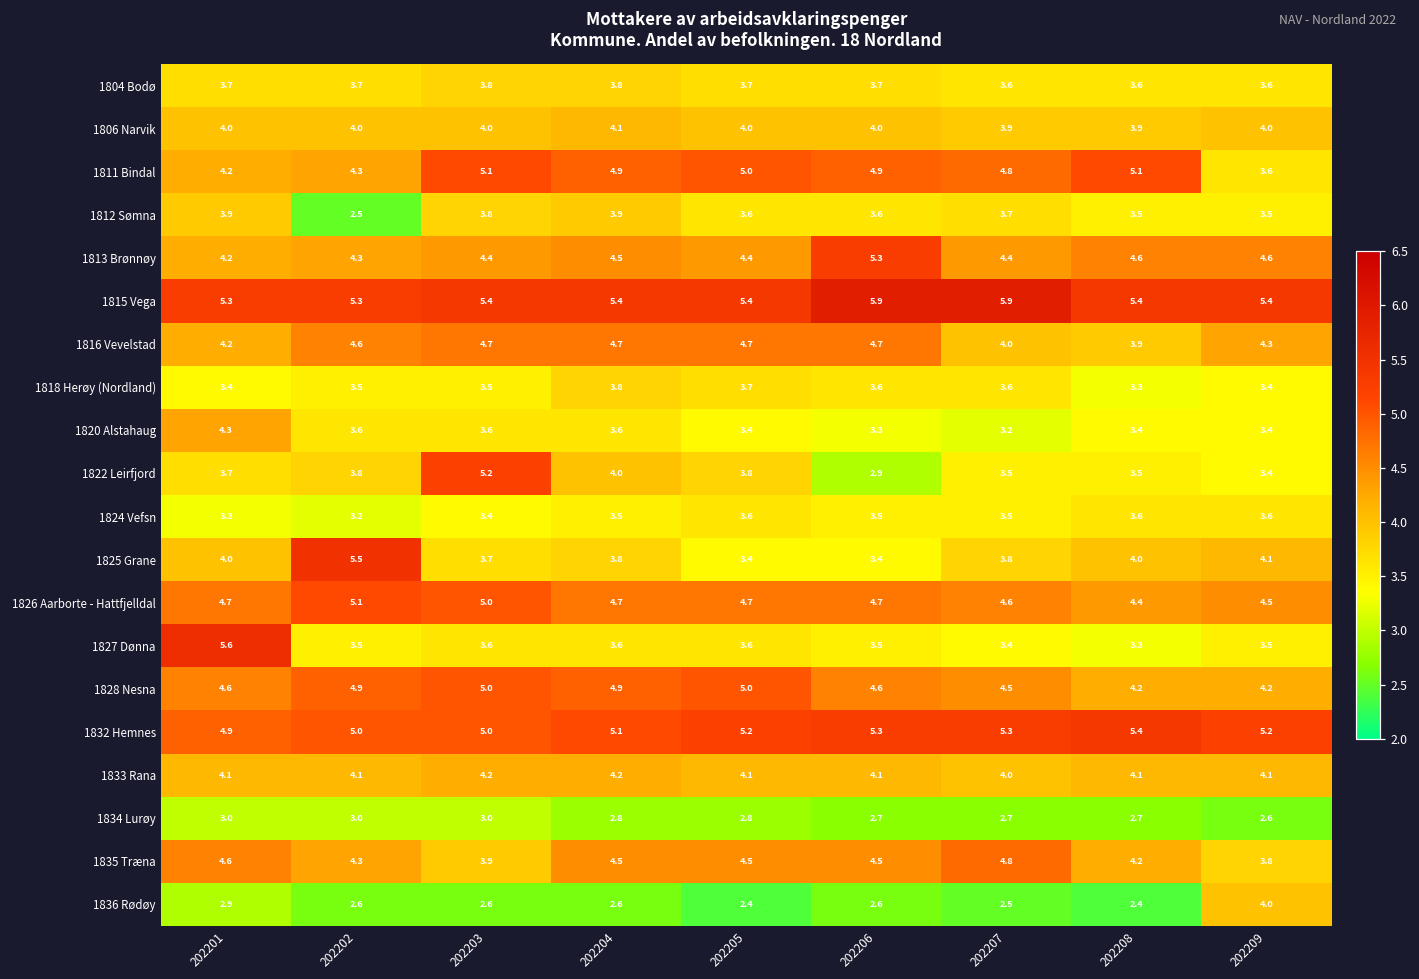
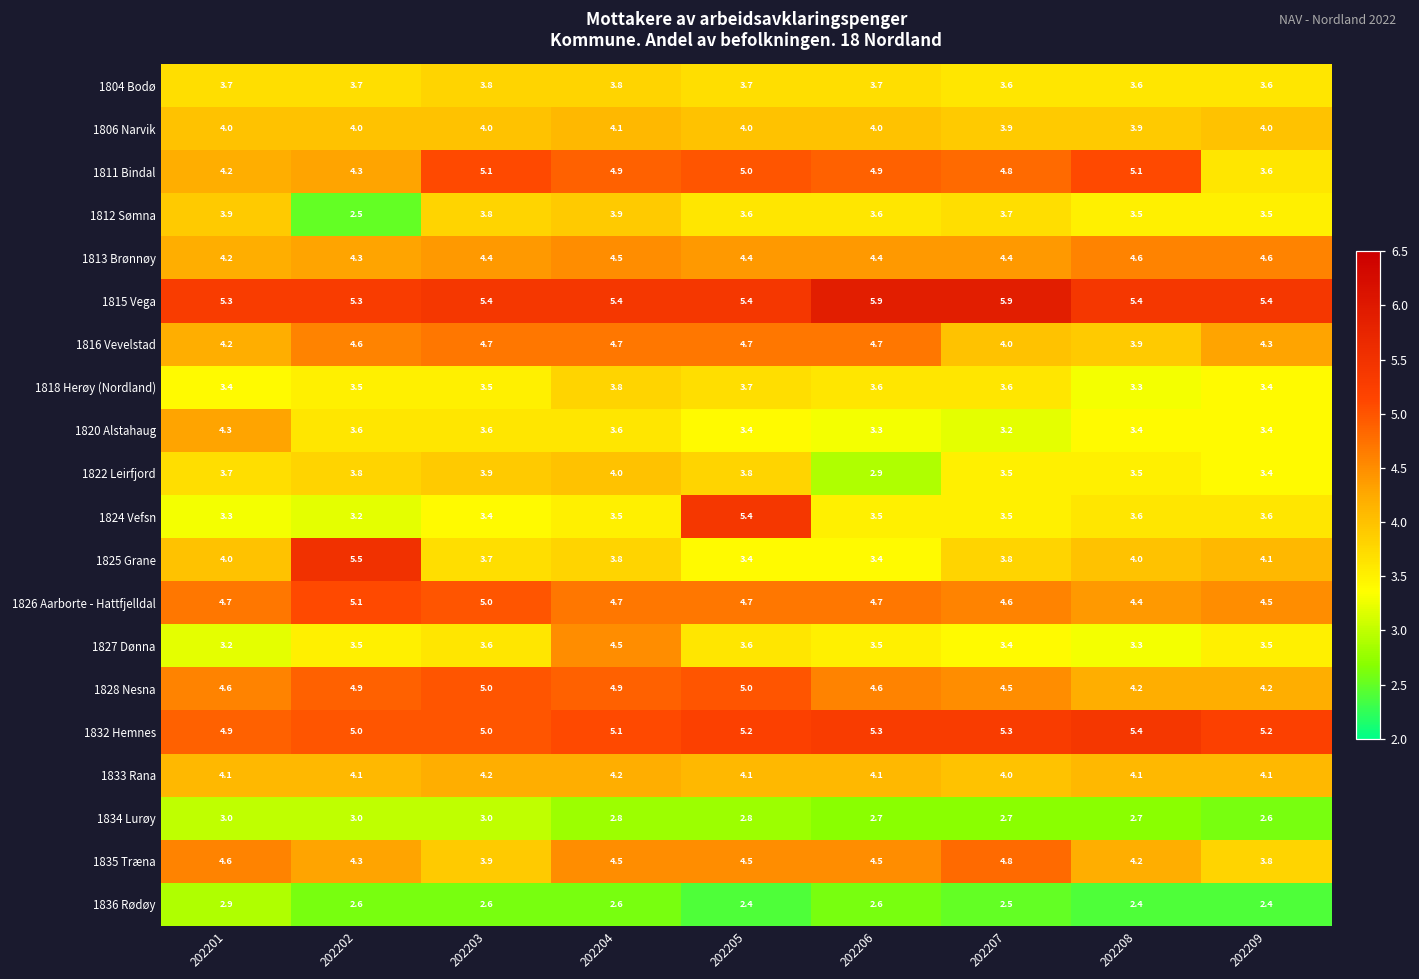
1813 Brønnøy, 202206: 5.3 -> 4.4
1822 Leirfjord, 202203: 5.2 -> 3.9
1824 Vefsn, 202205: 3.6 -> 5.4
1827 Dønna, 202201: 5.6 -> 3.2
1827 Dønna, 202204: 3.6 -> 4.5
1836 Rødøy, 202209: 4.0 -> 2.4
